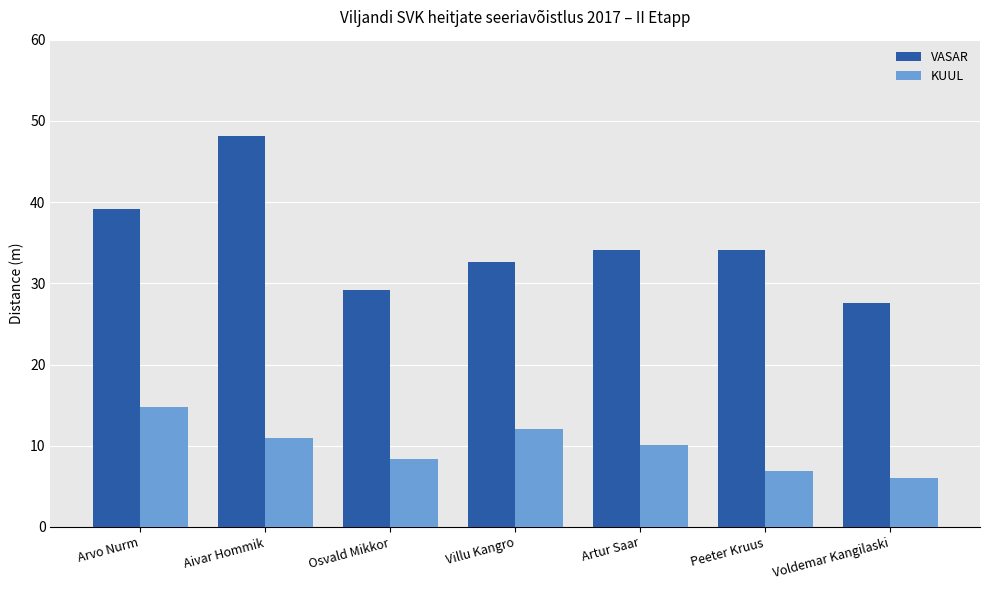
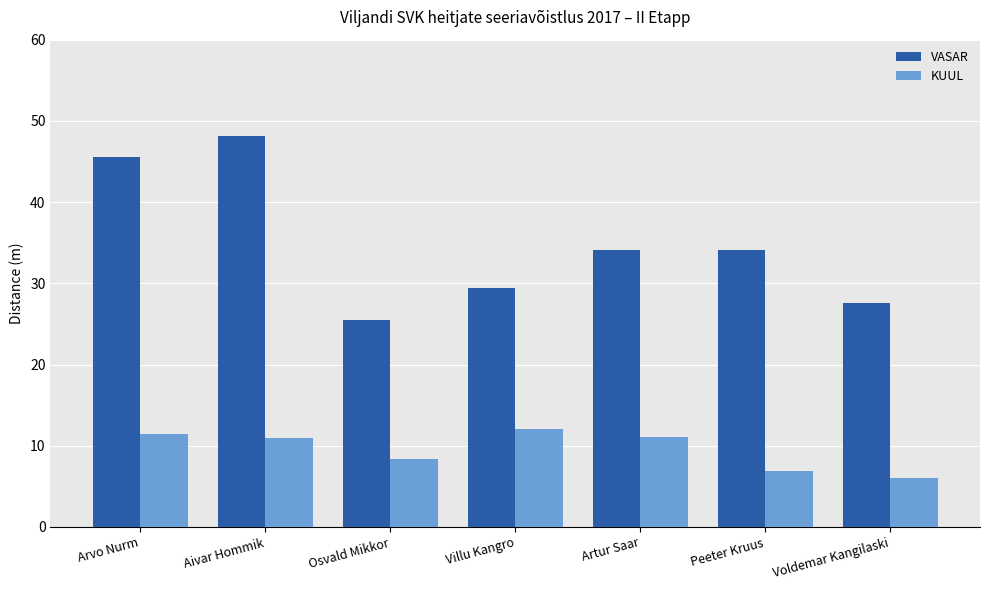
VASAR, Arvo Nurm: 39 -> 46
KUUL, Arvo Nurm: 15 -> 11
VASAR, Osvald Mikkor: 29 -> 25
VASAR, Villu Kangro: 33 -> 29
KUUL, Artur Saar: 10 -> 11
